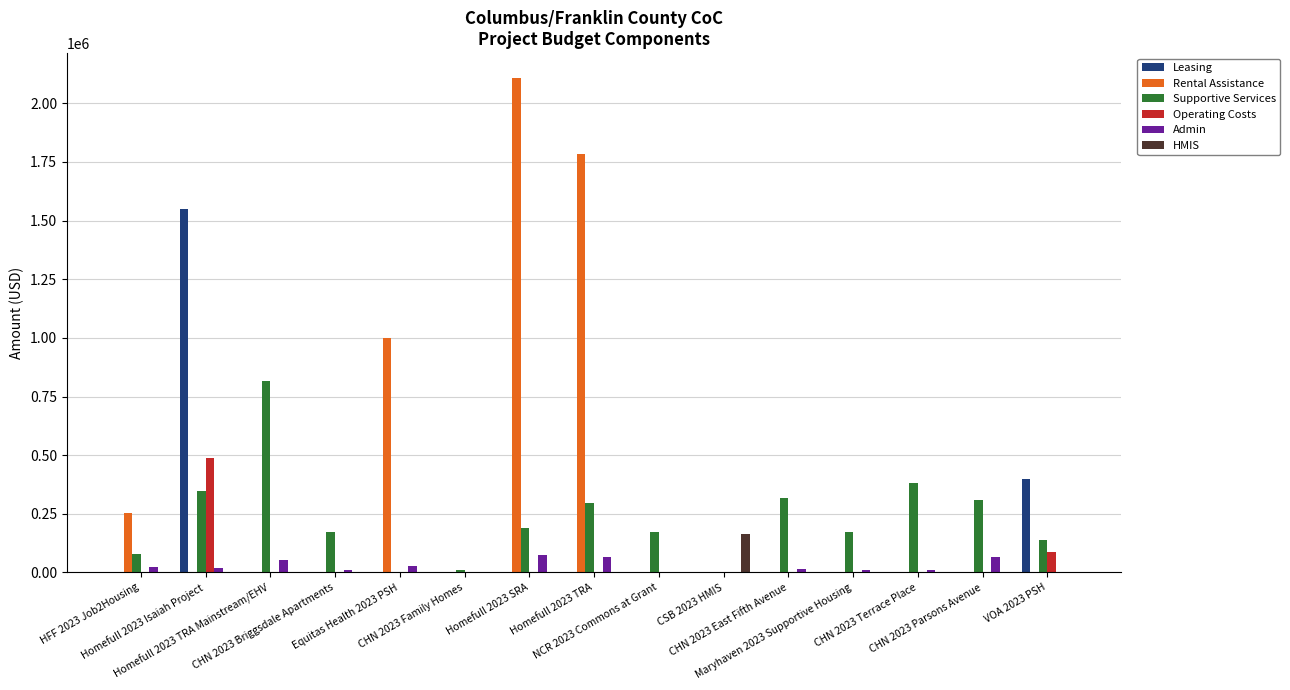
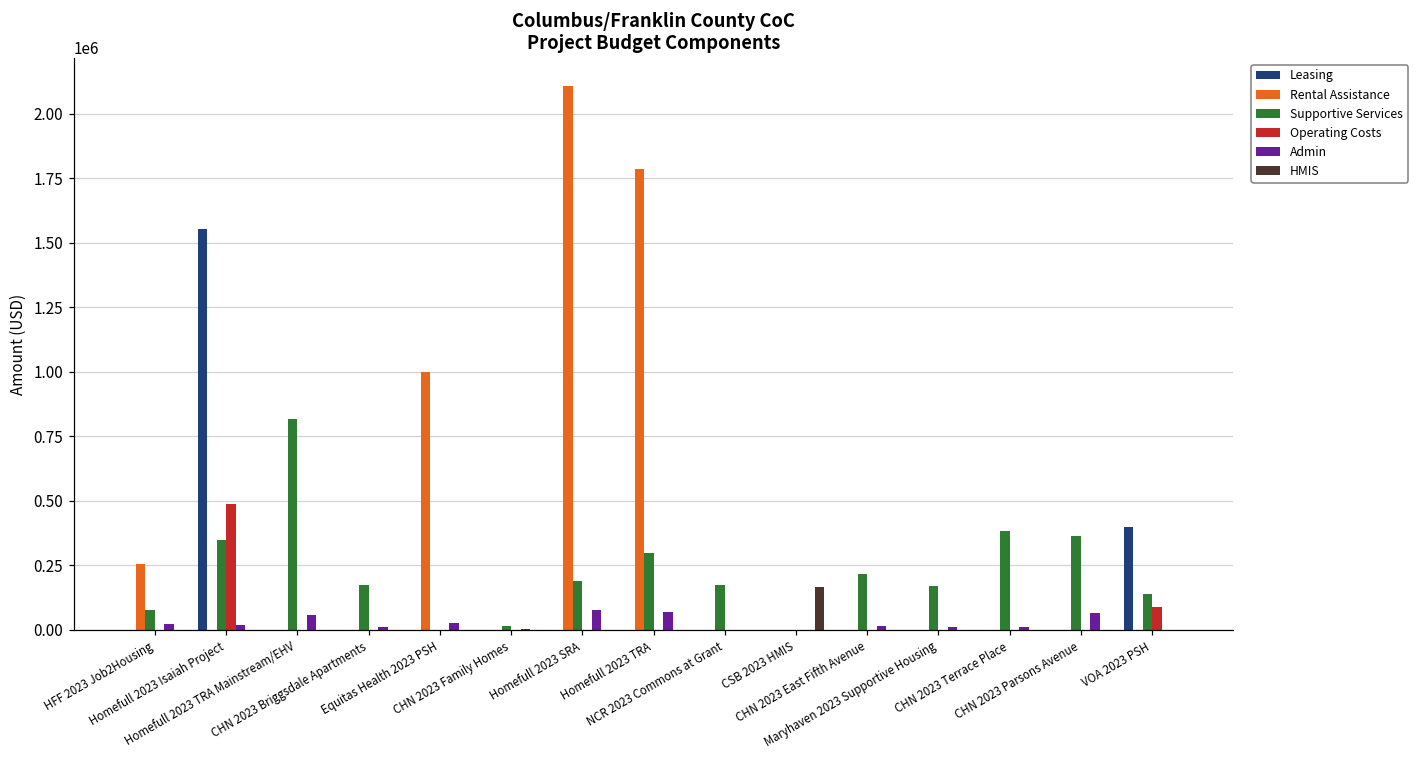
Supportive Services, CHN 2023 East Fifth Avenue: 320000 -> 220000
Supportive Services, CHN 2023 Parsons Avenue: 310000 -> 360000
